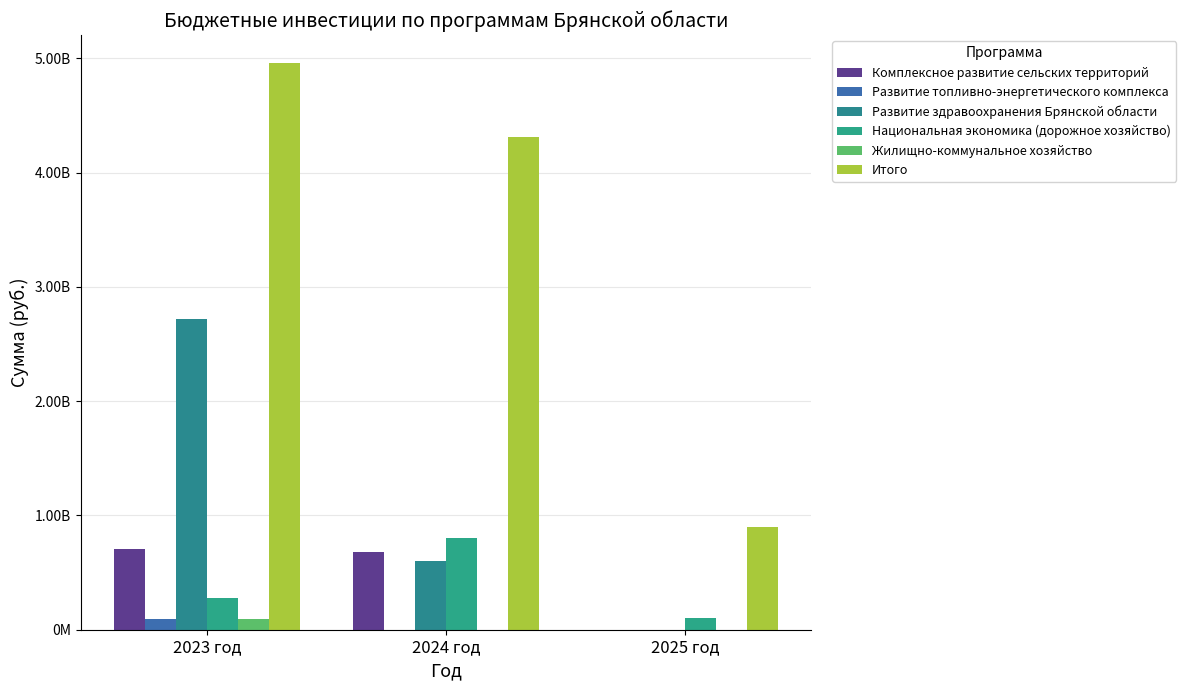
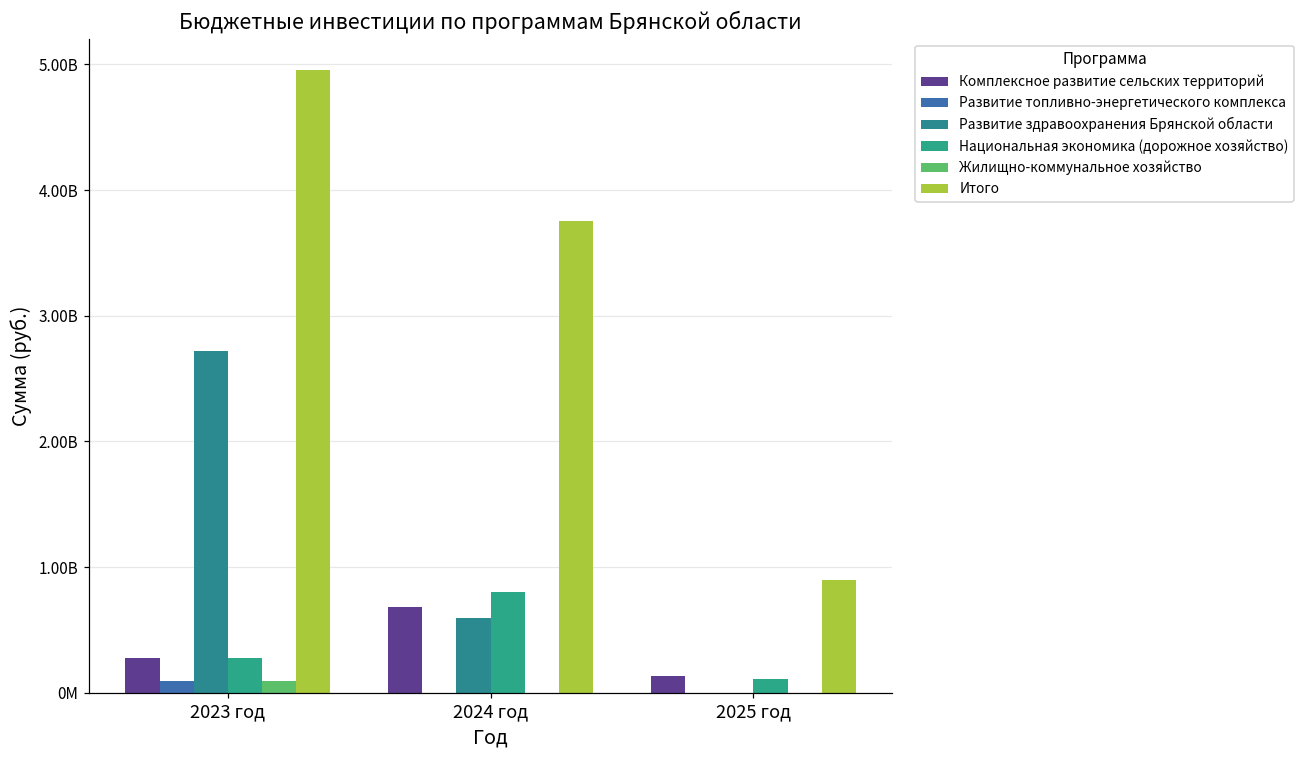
Комплексное развитие сельских территорий, 2023 год: 700000000 -> 280000000
Итого, 2024 год: 4310000000 -> 3750000000
Комплексное развитие сельских территорий, 2025 год: 0 -> 130000000
